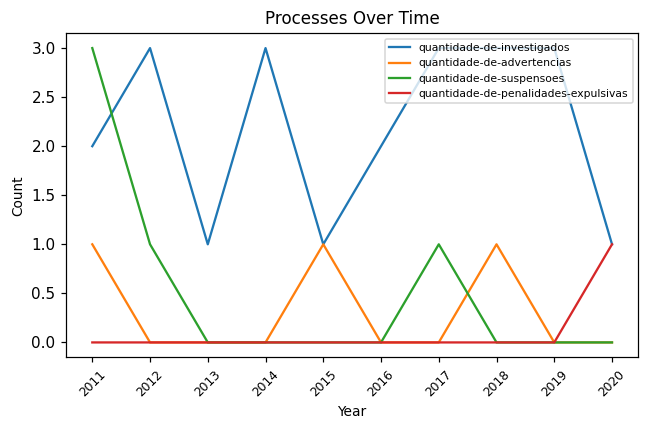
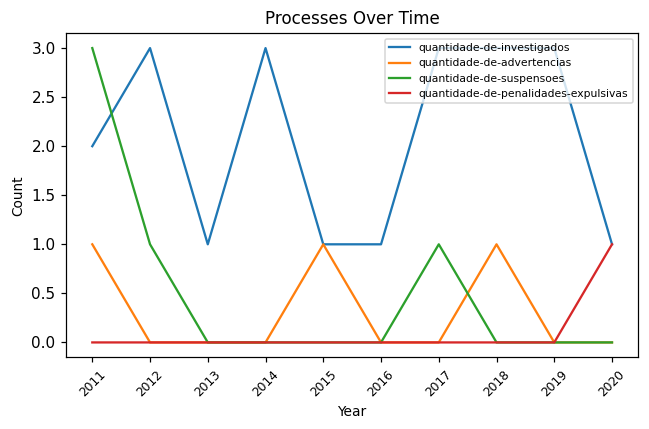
quantidade-de-investigados, 2016: 2 -> 1
